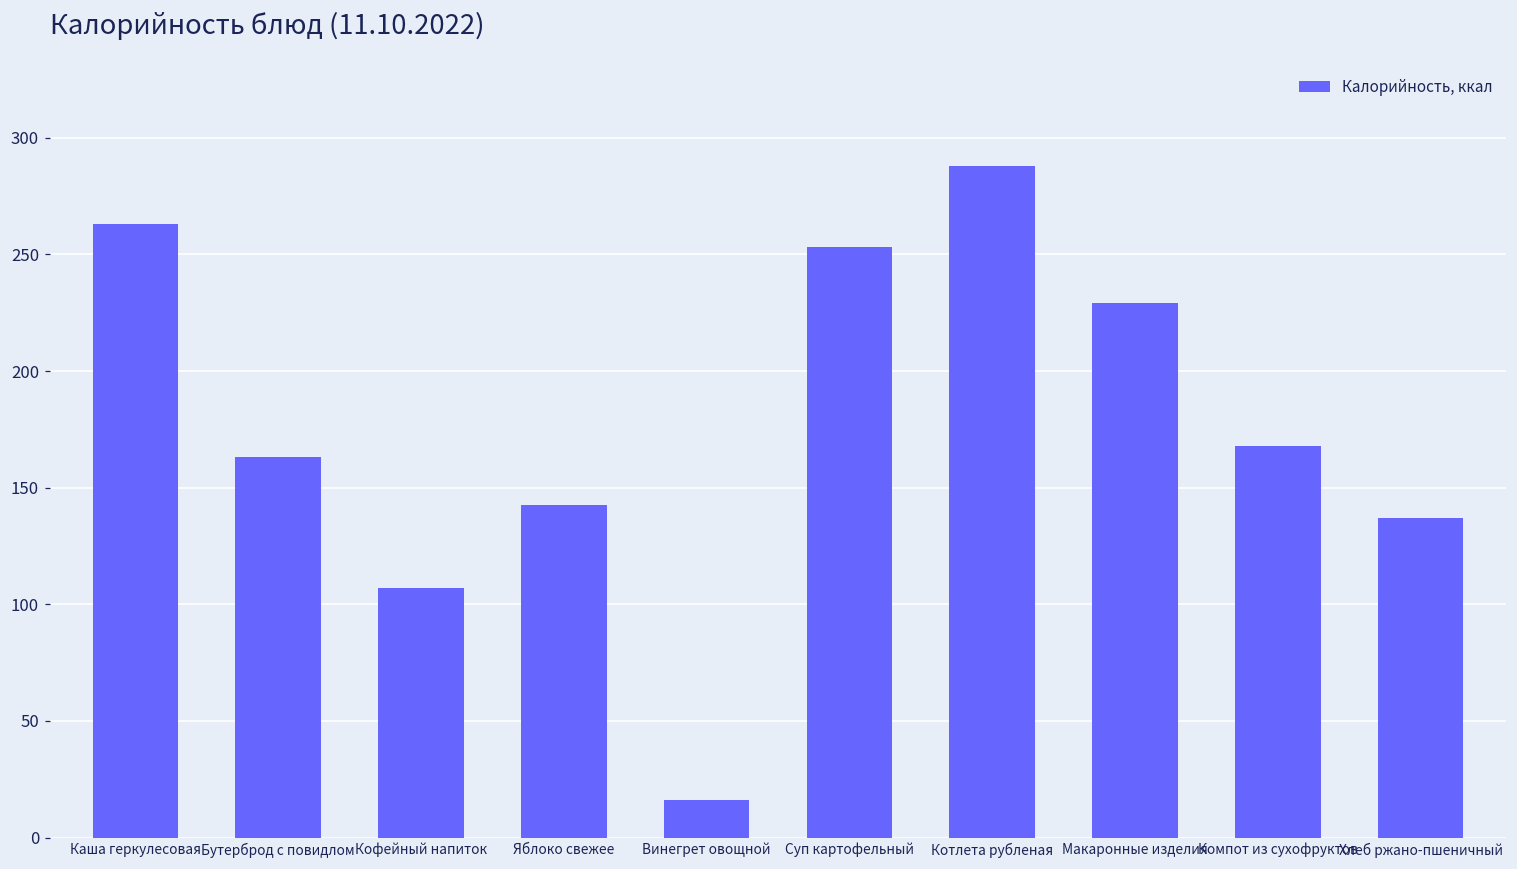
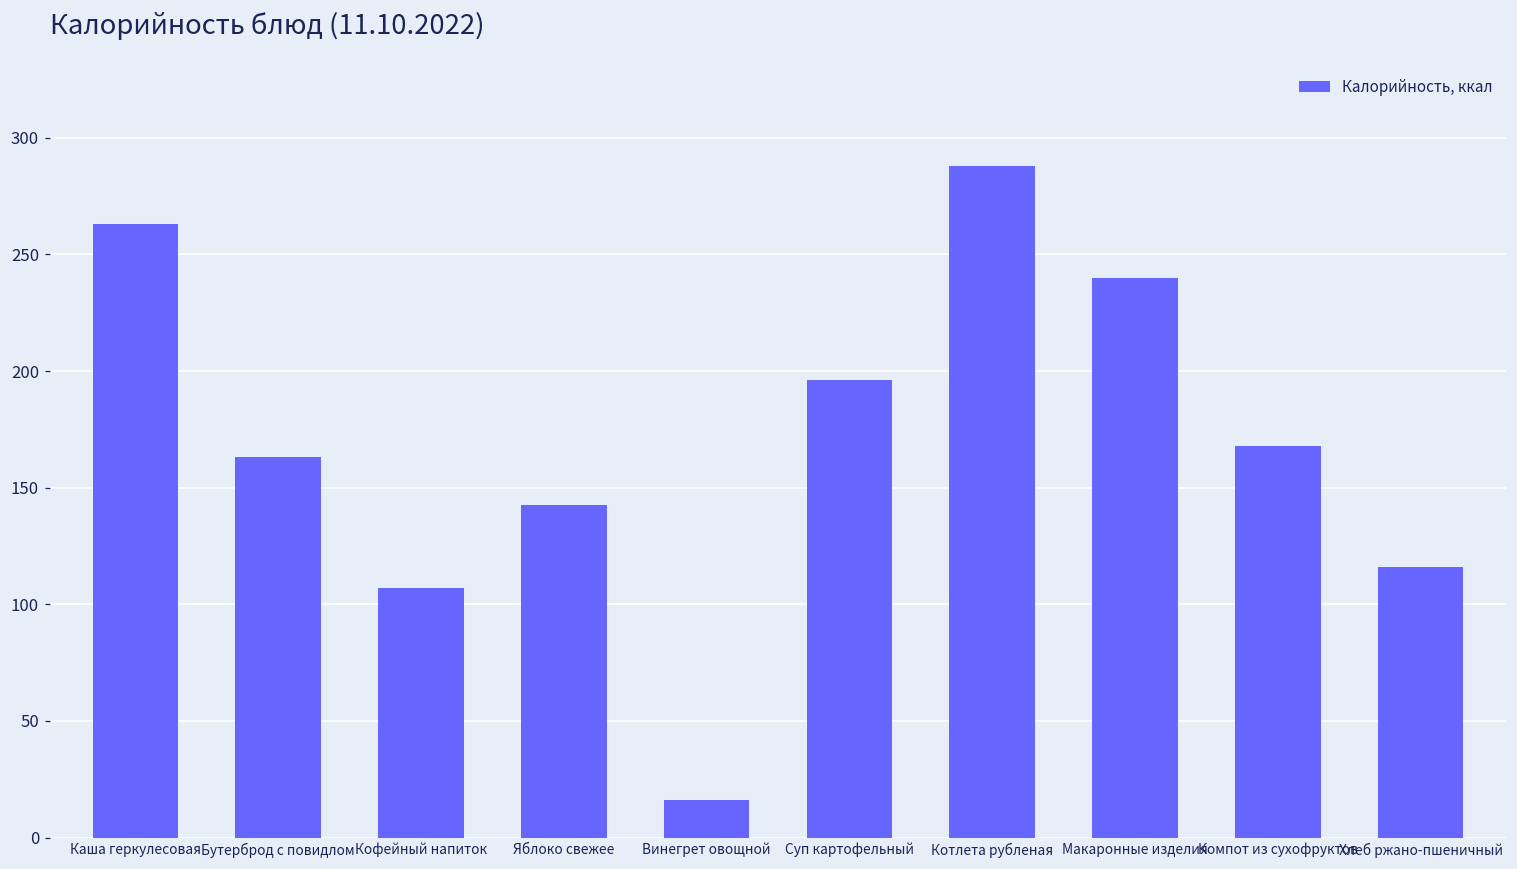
Суп картофельный: 253 -> 196
Макаронные изделия: 229 -> 240
Хлеб ржано-пшеничный: 137 -> 116
